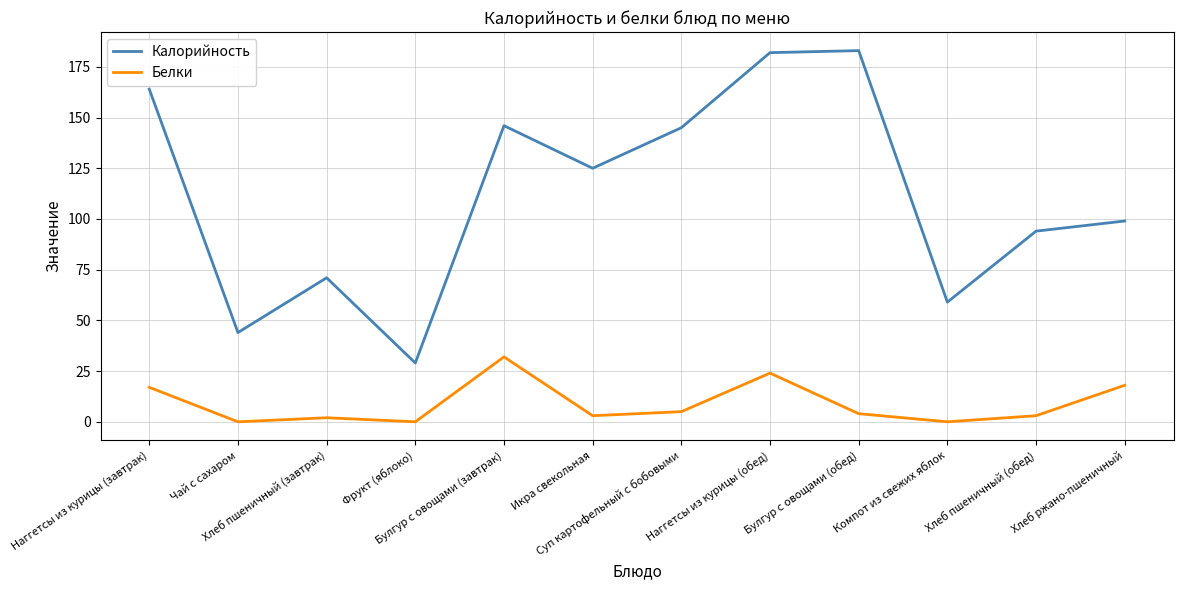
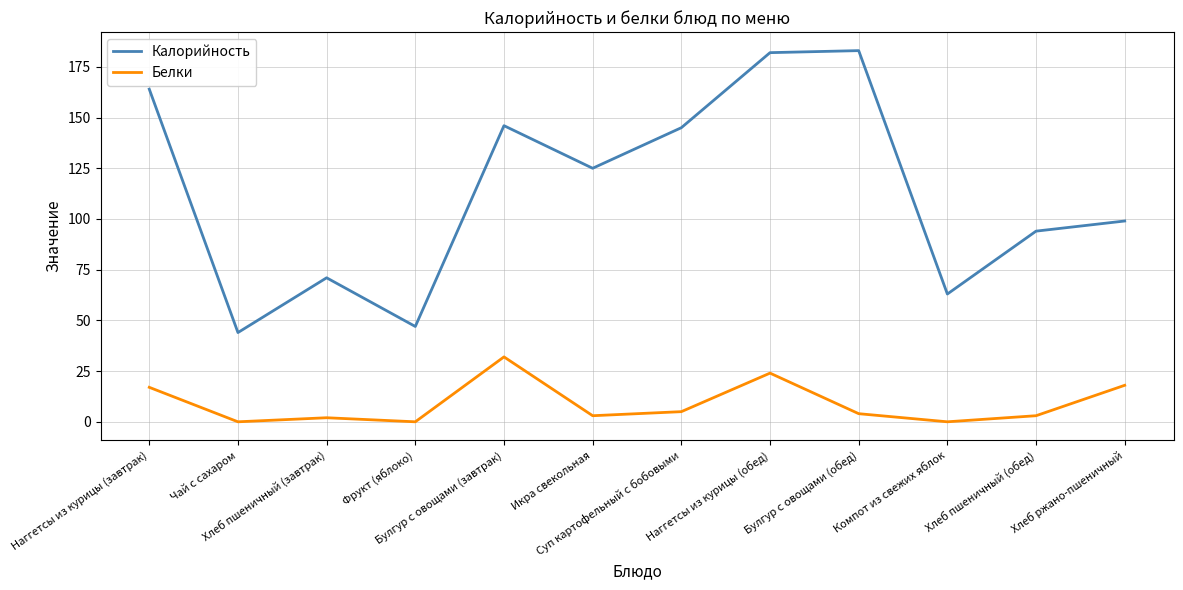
Калорийность, Фрукт (яблоко): 29 -> 47
Калорийность, Компот из свежих яблок: 59 -> 63
